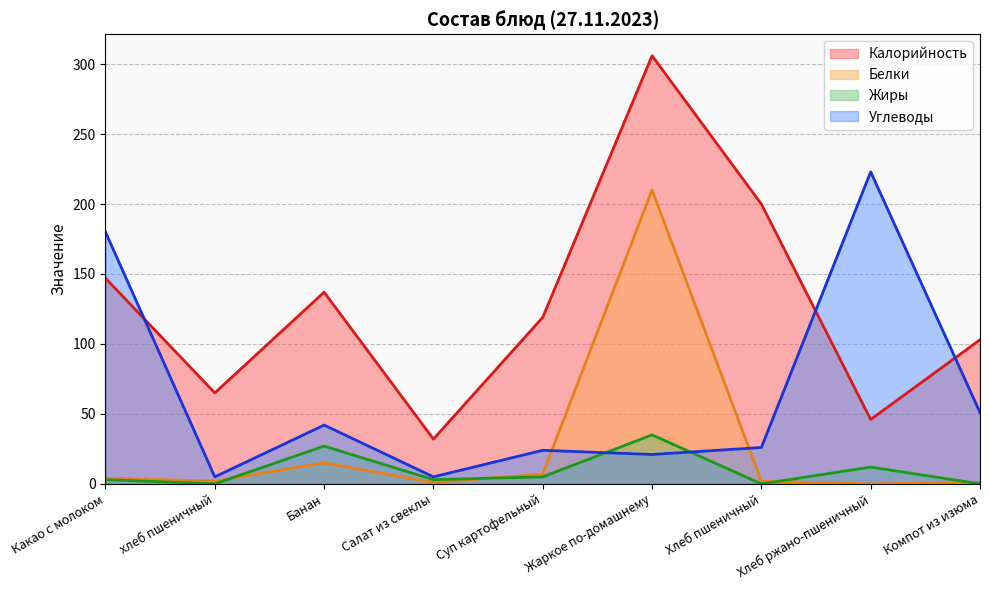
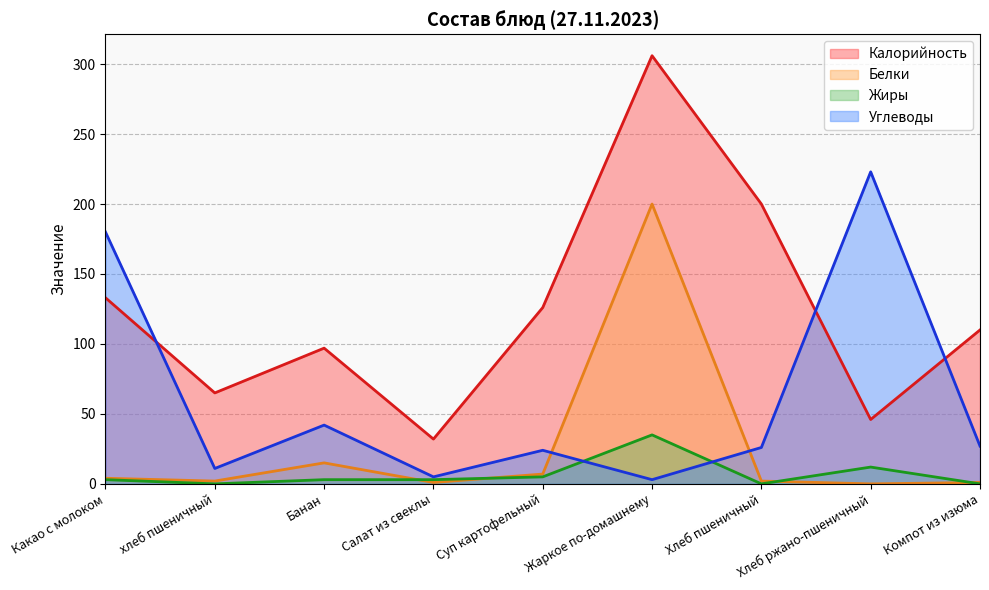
Калорийность, Какао с молоком: 147 -> 133
Углеводы, хлеб пшеничный: 5 -> 11
Калорийность, Банан: 137 -> 97
Жиры, Банан: 27 -> 3
Калорийность, Суп картофельный: 119 -> 126
Белки, Жаркое по-домашнему: 210 -> 200
Углеводы, Жаркое по-домашнему: 21 -> 3
Калорийность, Компот из изюма: 103 -> 110
Углеводы, Компот из изюма: 51 -> 27
